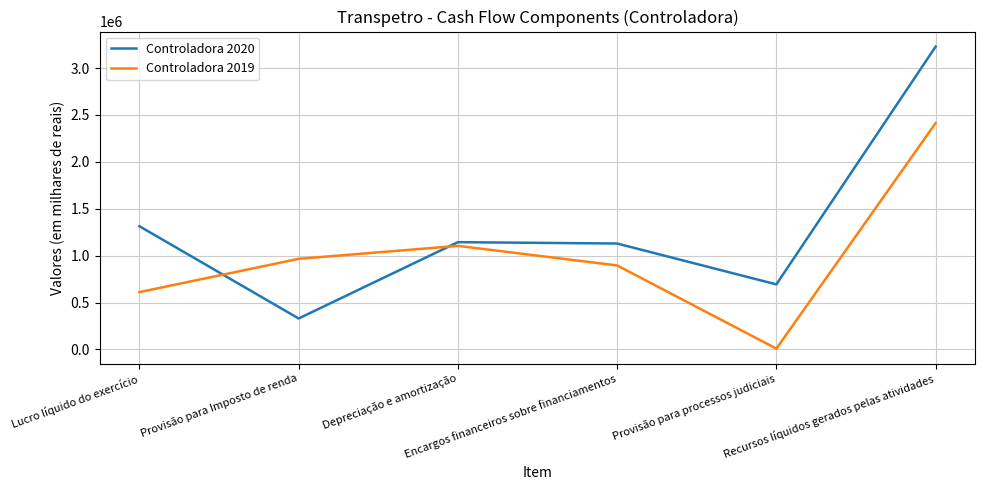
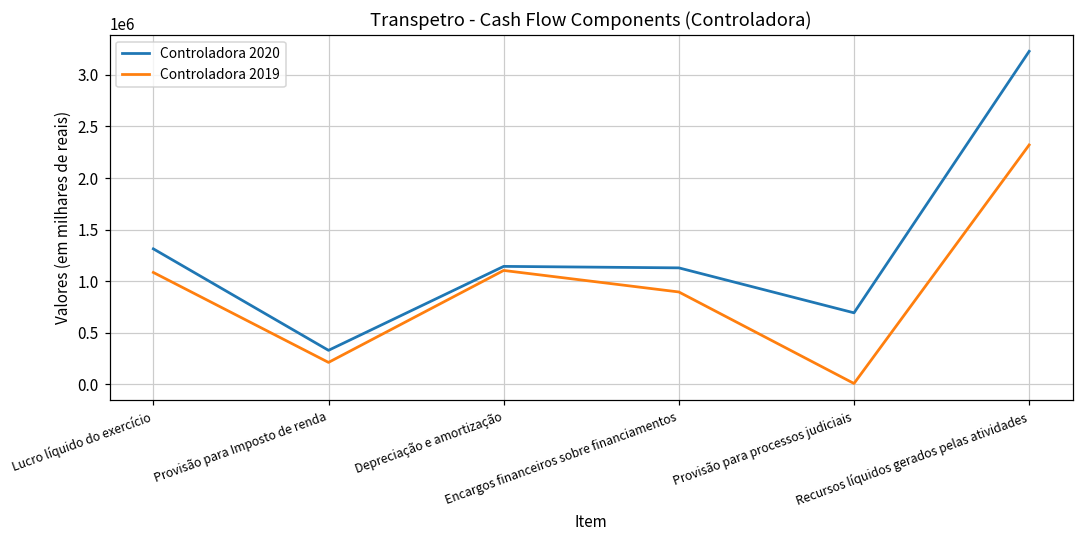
Controladora 2019, Lucro líquido do exercício: 600000 -> 1100000
Controladora 2019, Provisão para Imposto de renda: 1000000 -> 200000
Controladora 2019, Recursos líquidos gerados pelas atividades: 2400000 -> 2300000
